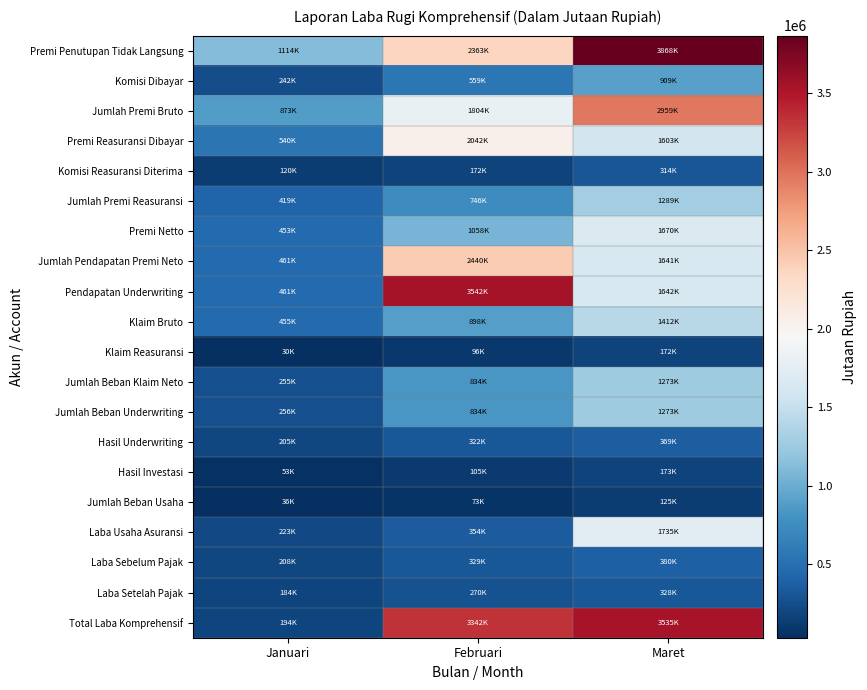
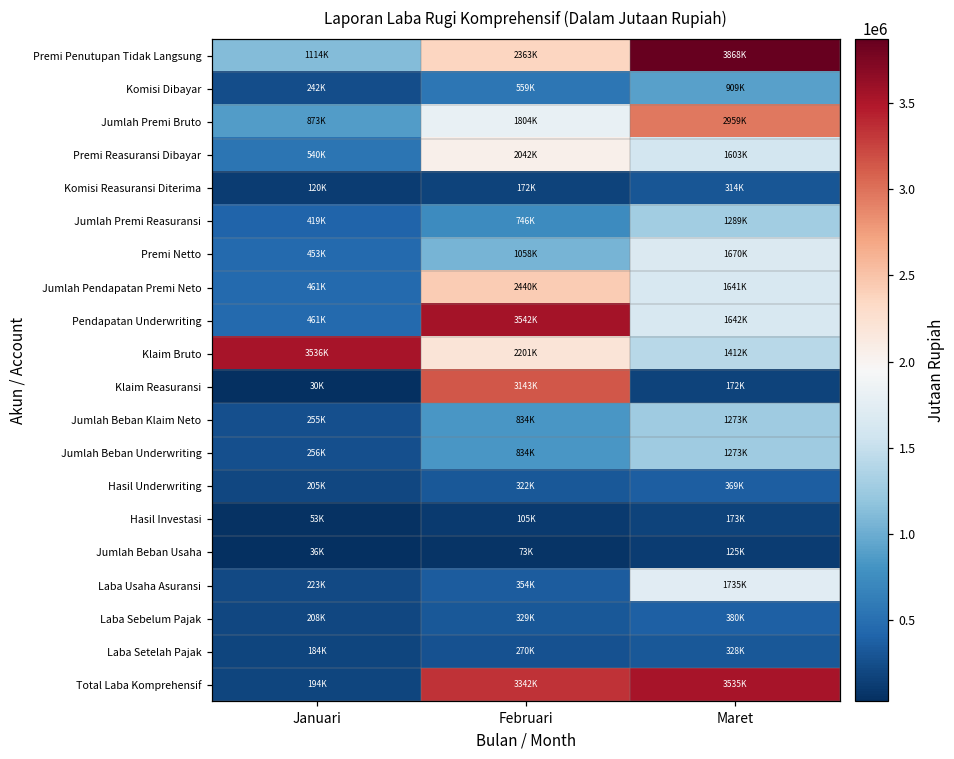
Klaim Bruto, Januari: 455K -> 3536K
Klaim Bruto, Februari: 898K -> 2201K
Klaim Reasuransi, Februari: 96K -> 3143K
